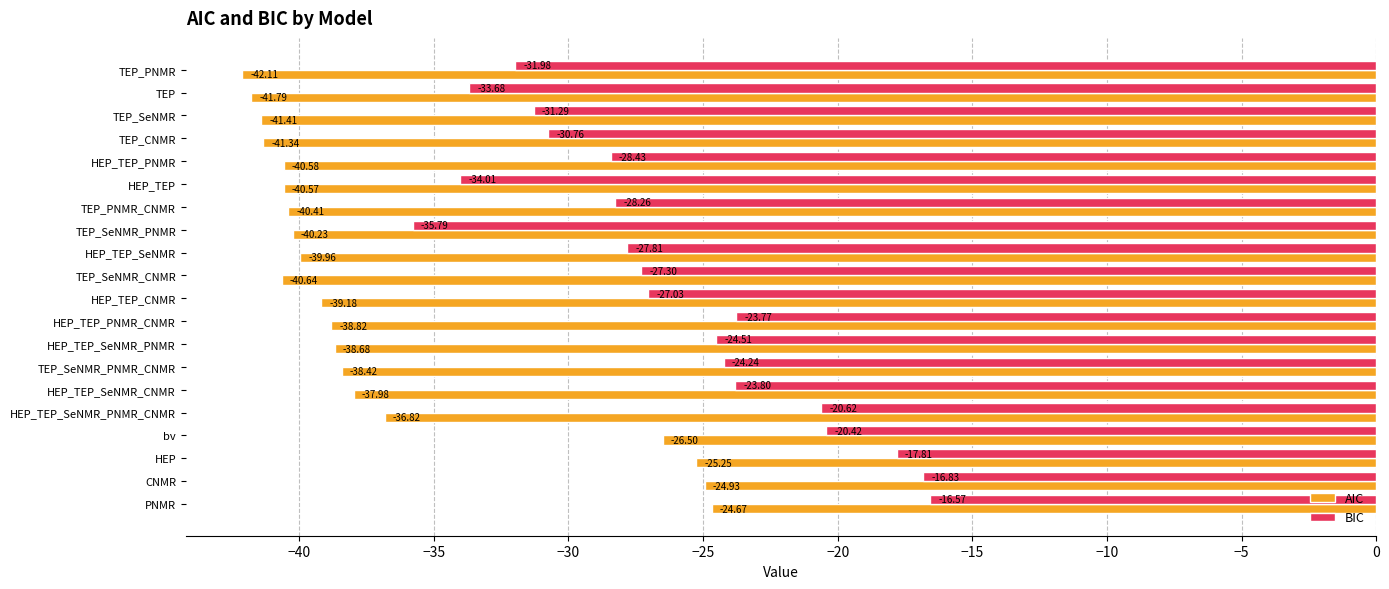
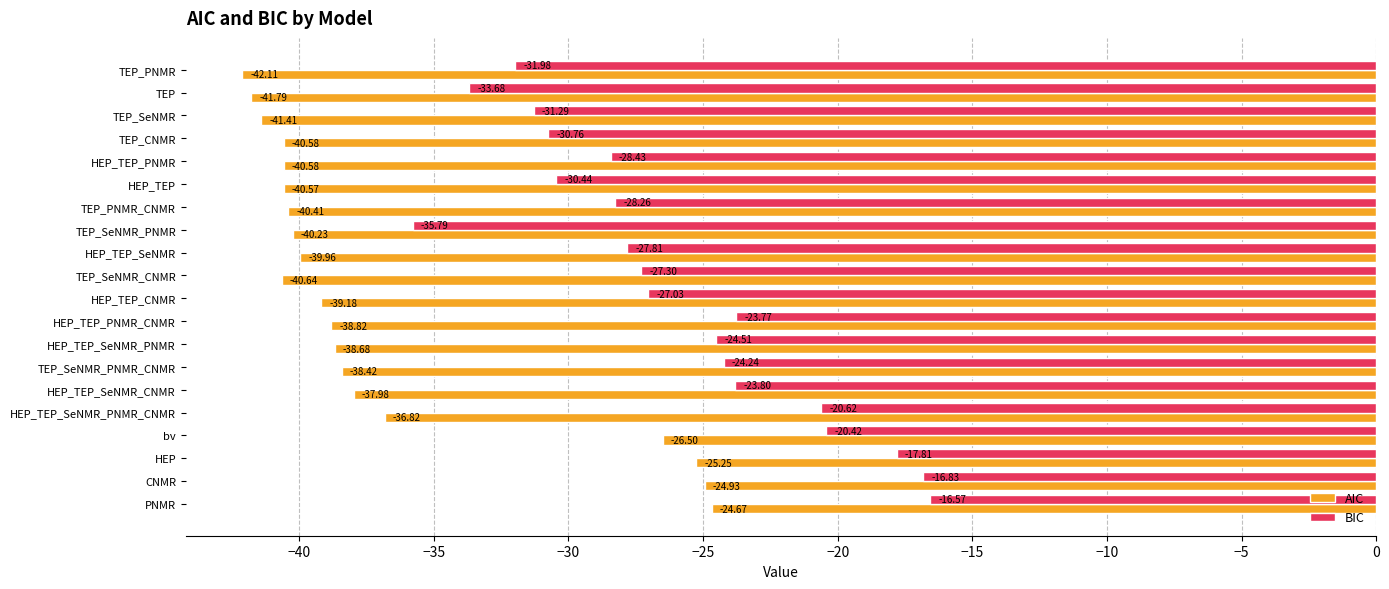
AIC, TEP_CNMR: -41.34 -> -40.58
BIC, HEP_TEP: -34.01 -> -30.44
